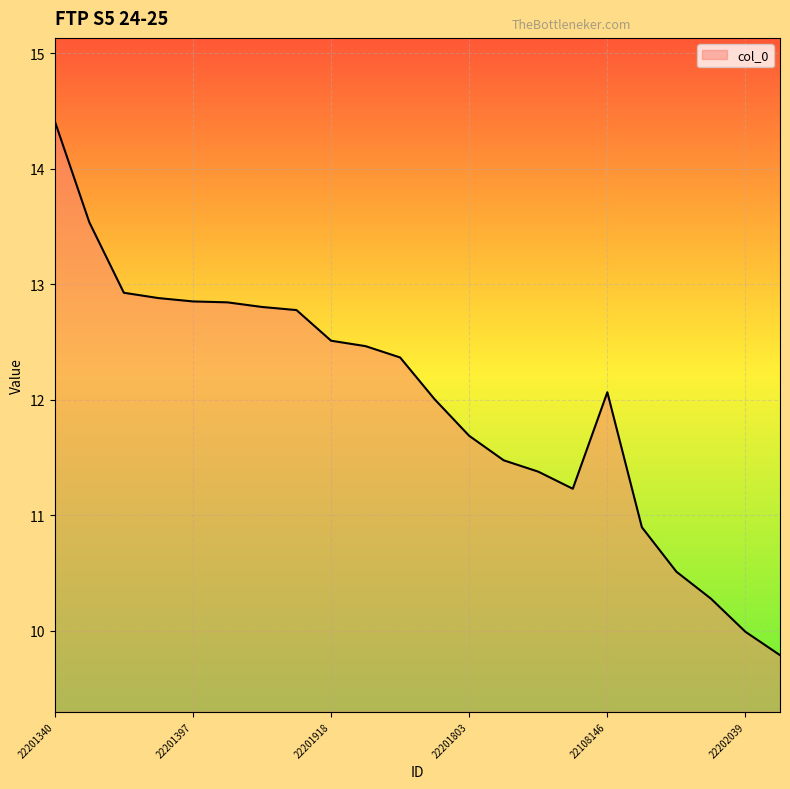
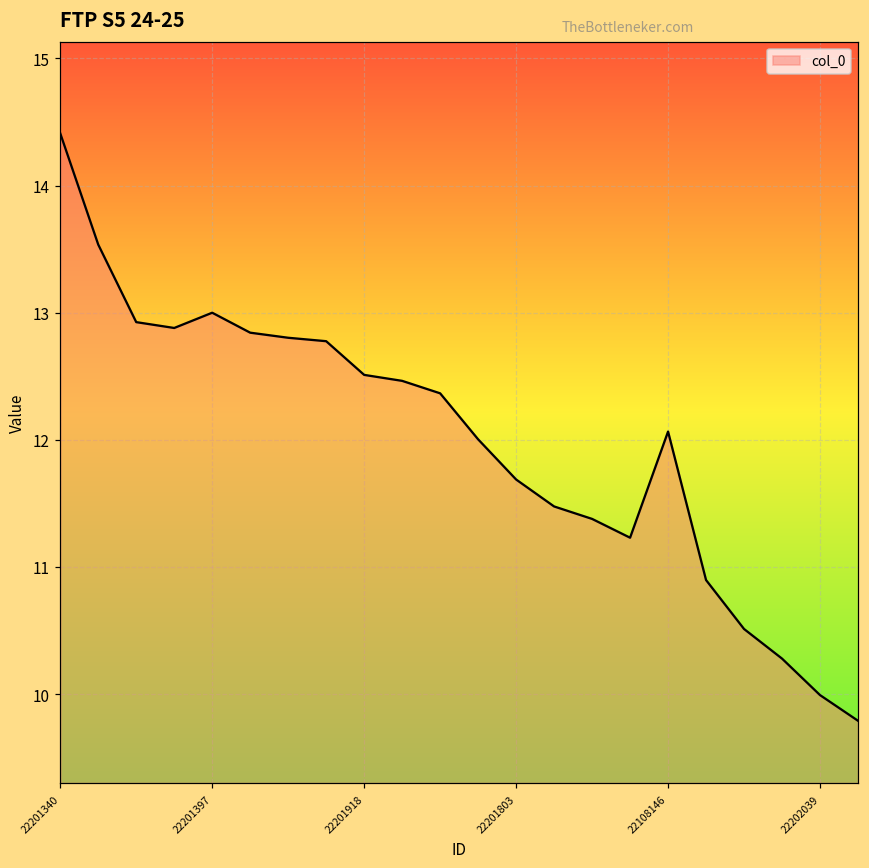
22201397: 12.85 -> 13.00
